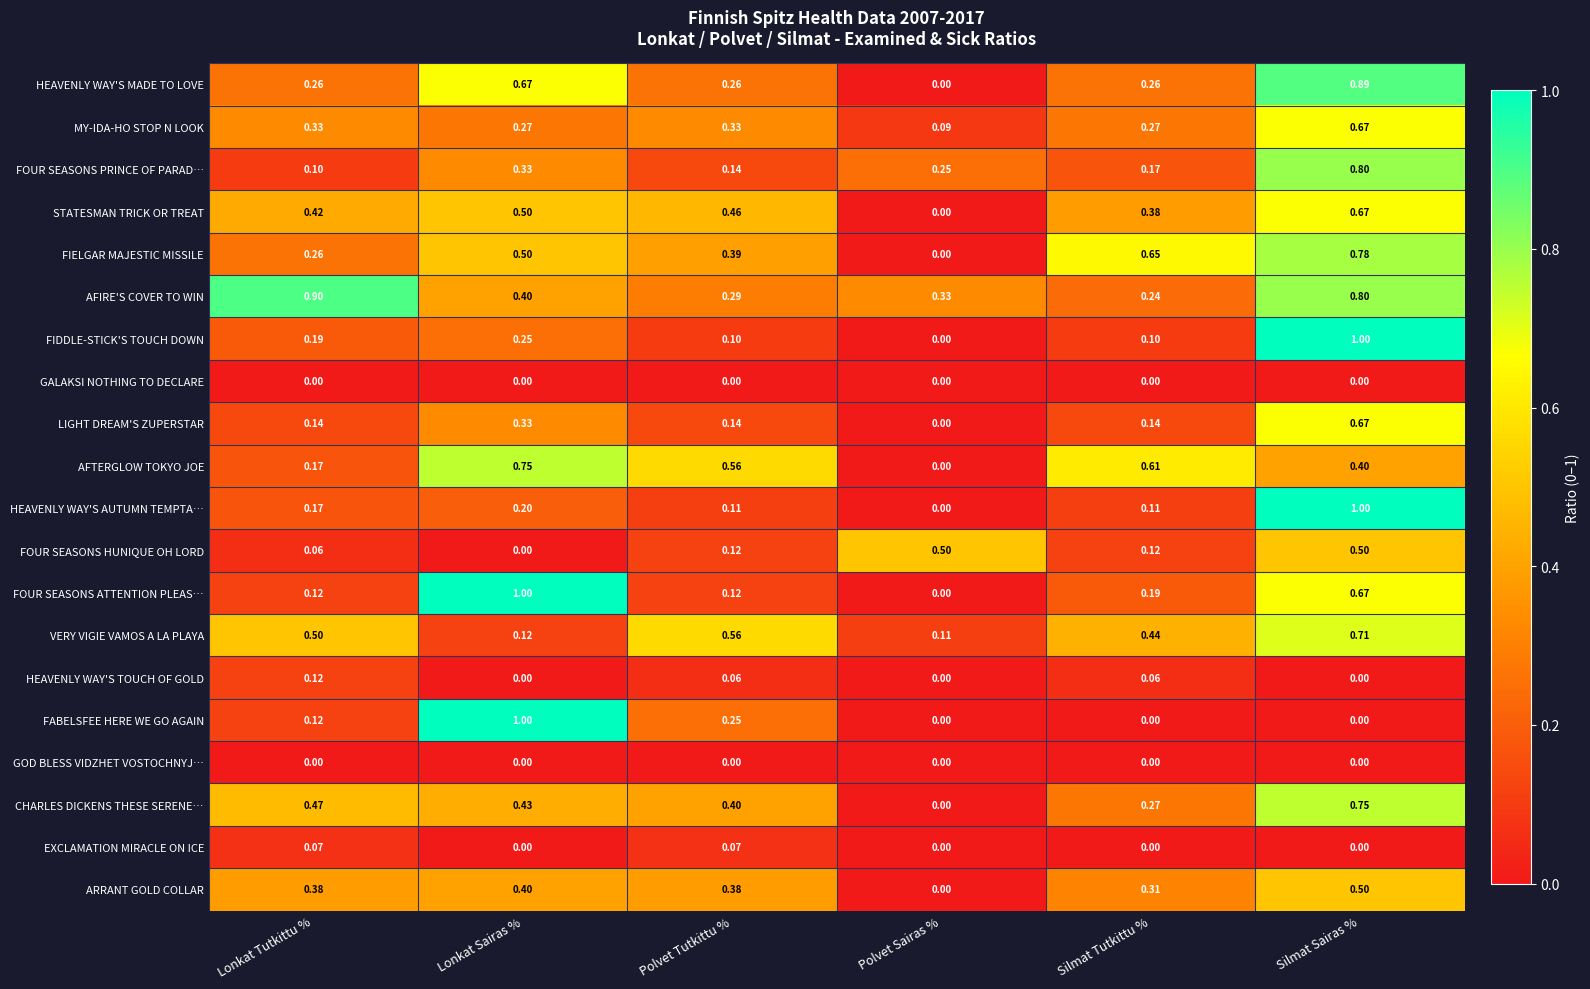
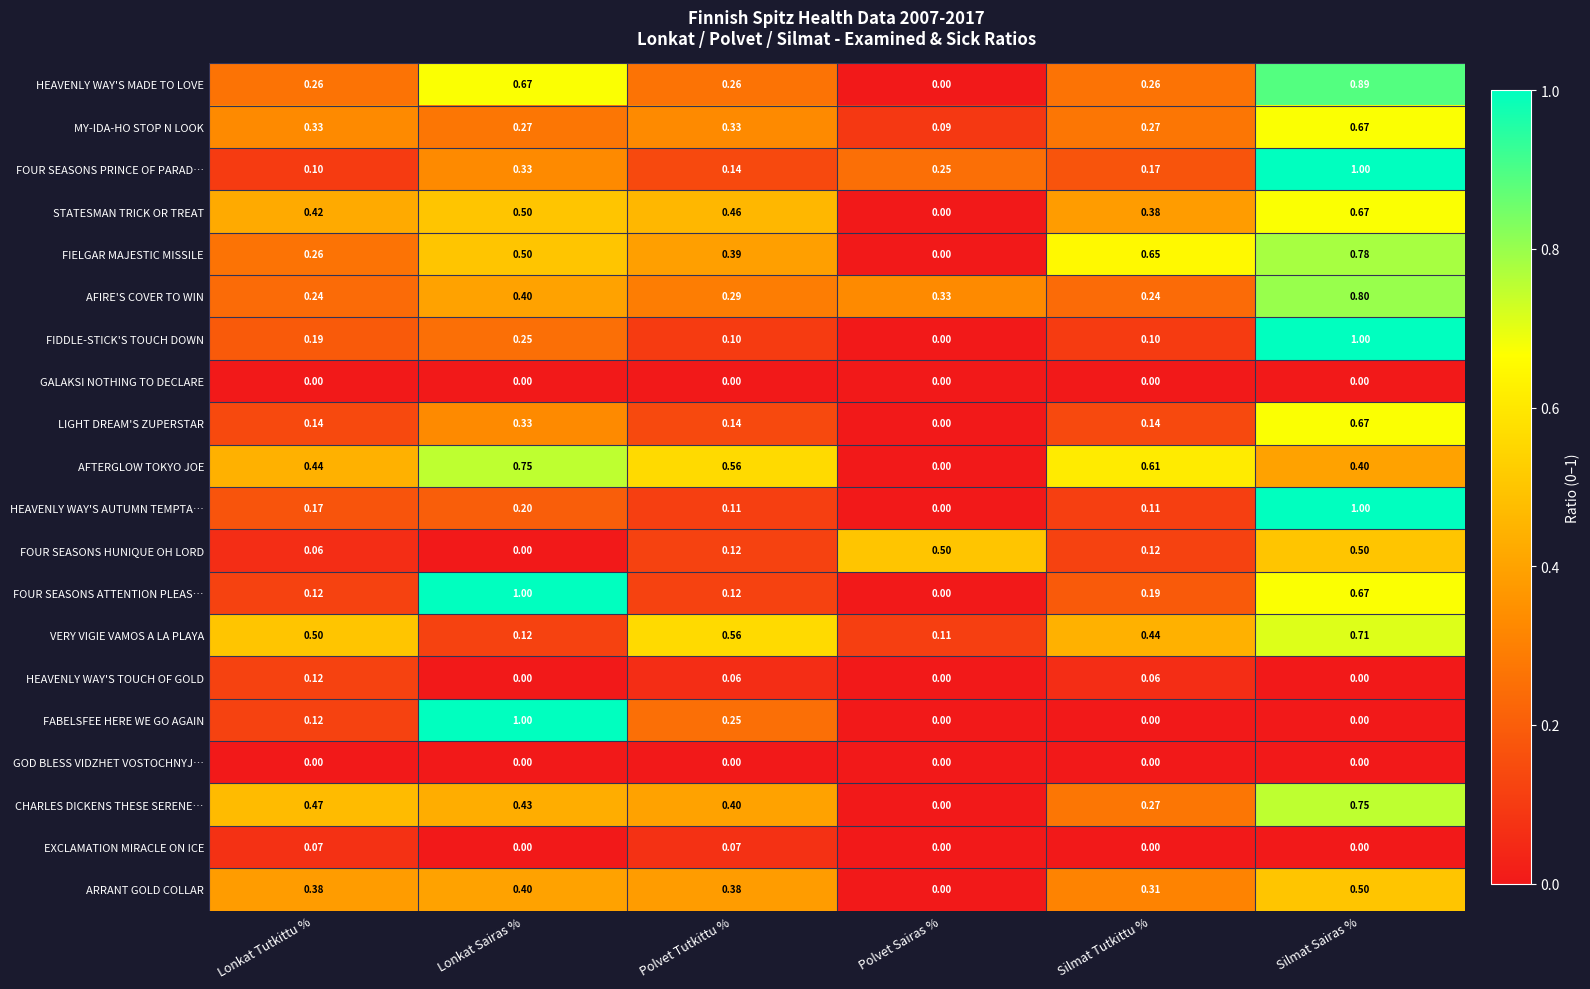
FOUR SEASONS PRINCE OF PARAD…, Silmat Sairas %: 0.80 -> 1.00
AFIRE'S COVER TO WIN, Lonkat Tutkittu %: 0.90 -> 0.24
AFTERGLOW TOKYO JOE, Lonkat Tutkittu %: 0.17 -> 0.44
